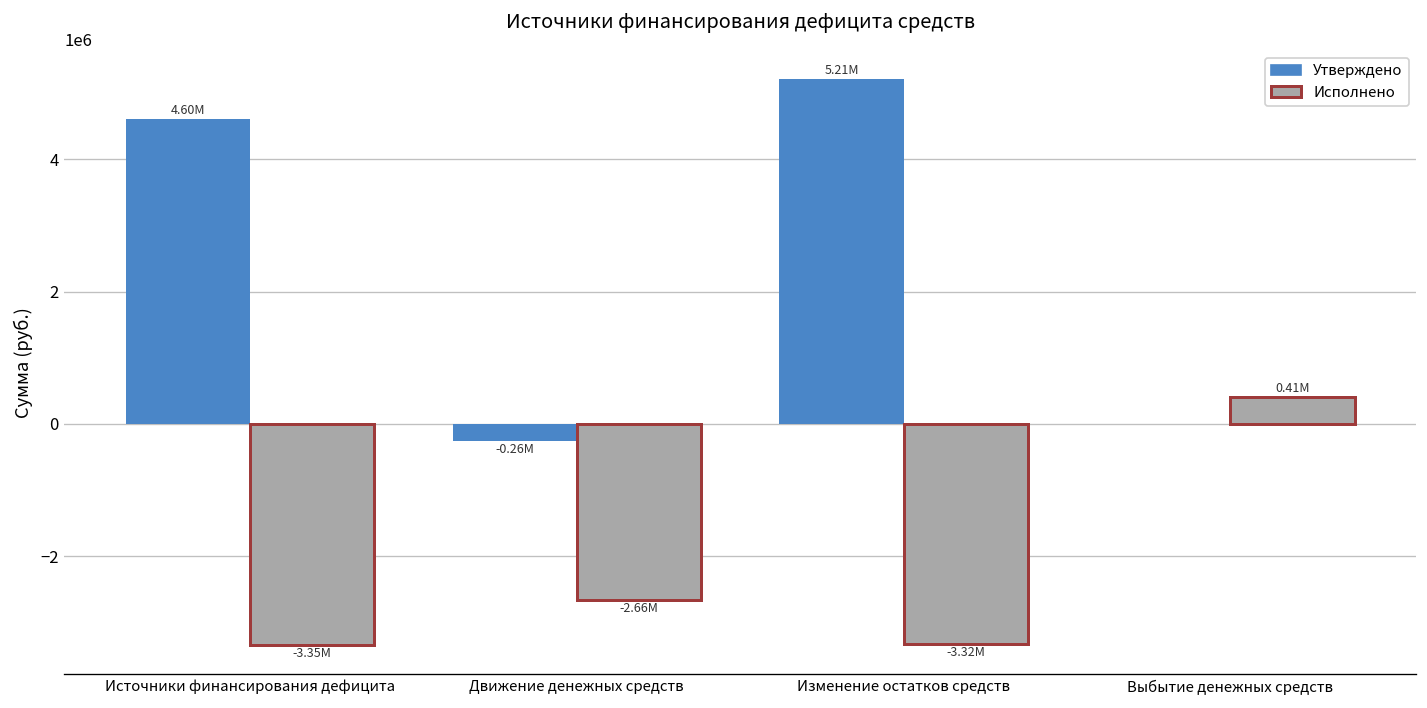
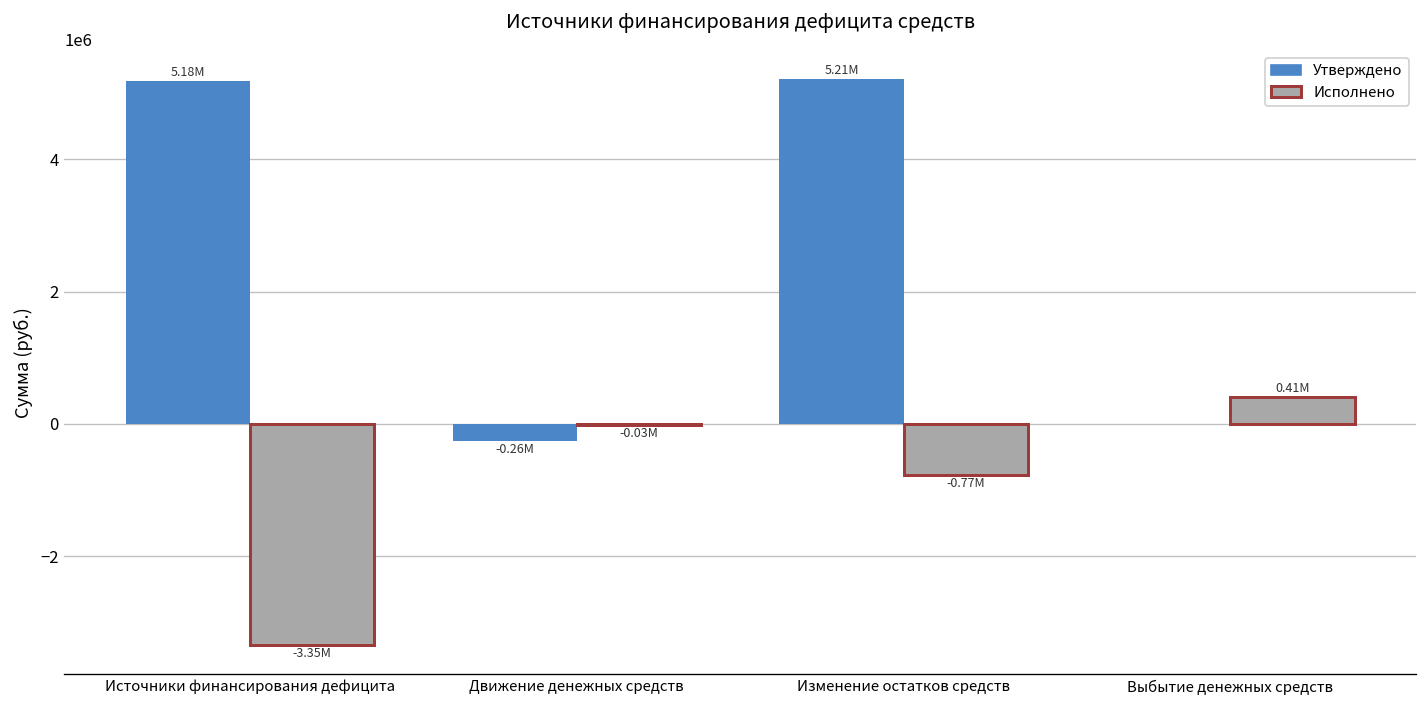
Утверждено, Источники финансирования дефицита: 4.60M -> 5.18M
Исполнено, Движение денежных средств: -2.66M -> -0.03M
Исполнено, Изменение остатков средств: -3.32M -> -0.77M
